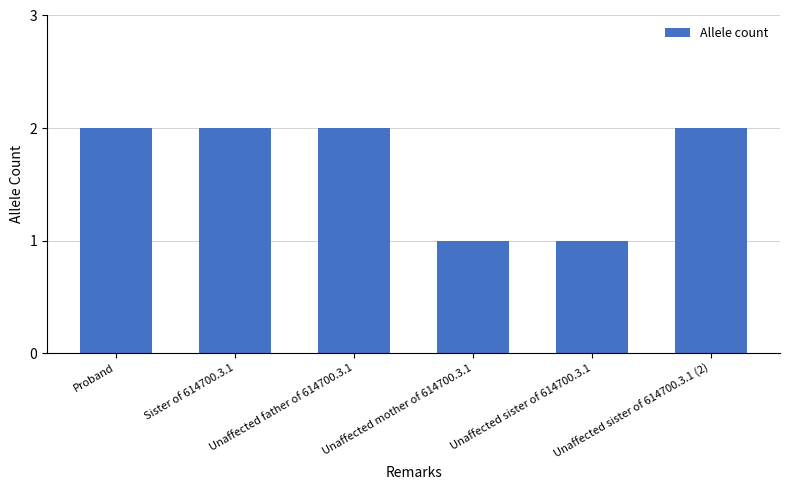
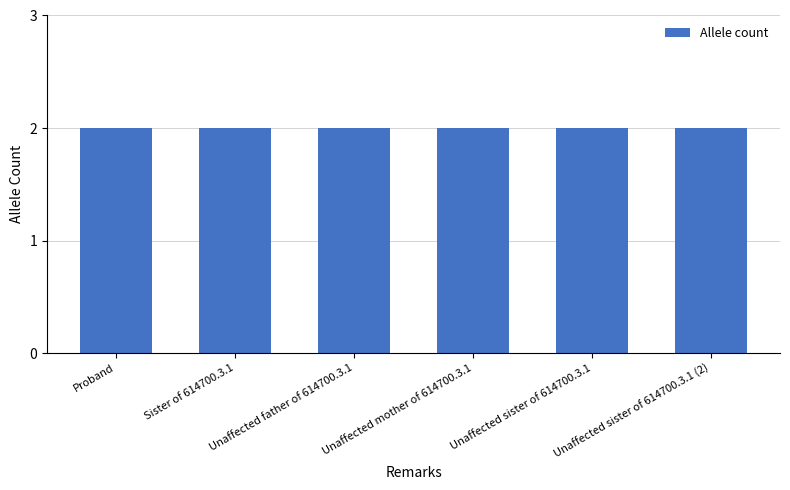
Unaffected mother of 614700.3.1: 1 -> 2
Unaffected sister of 614700.3.1: 1 -> 2
